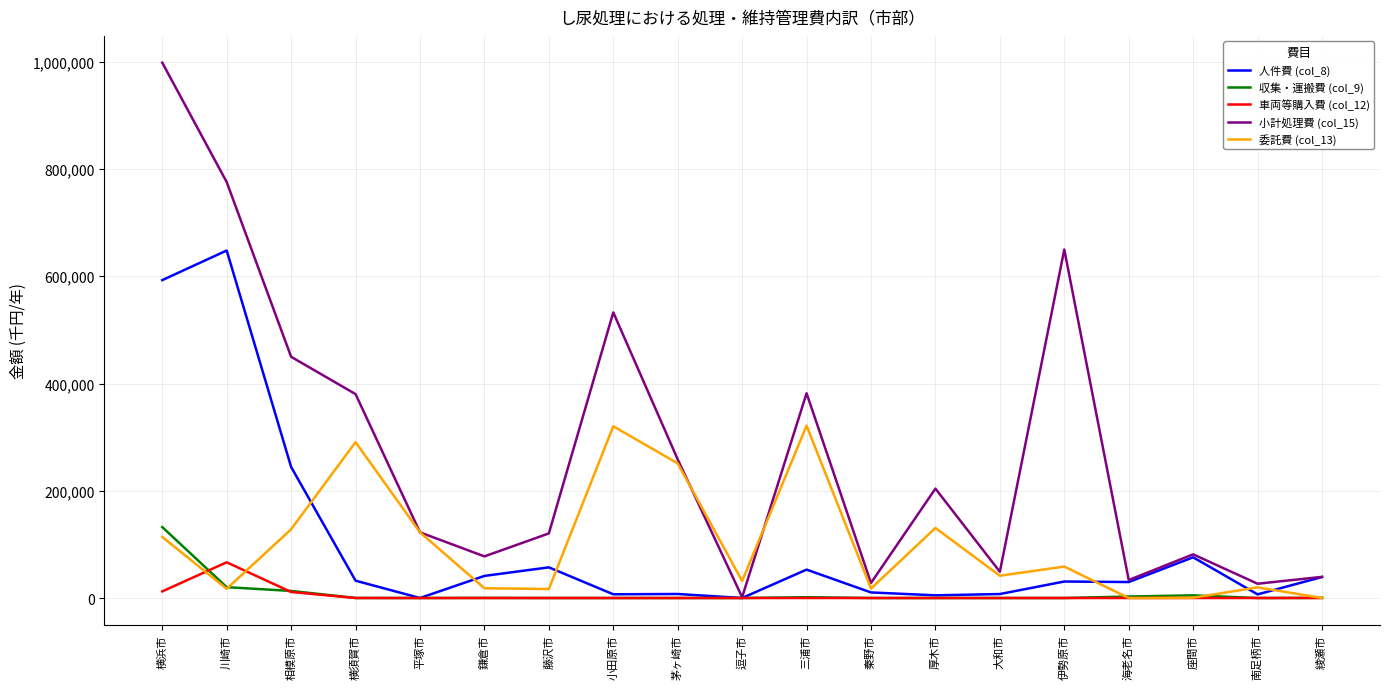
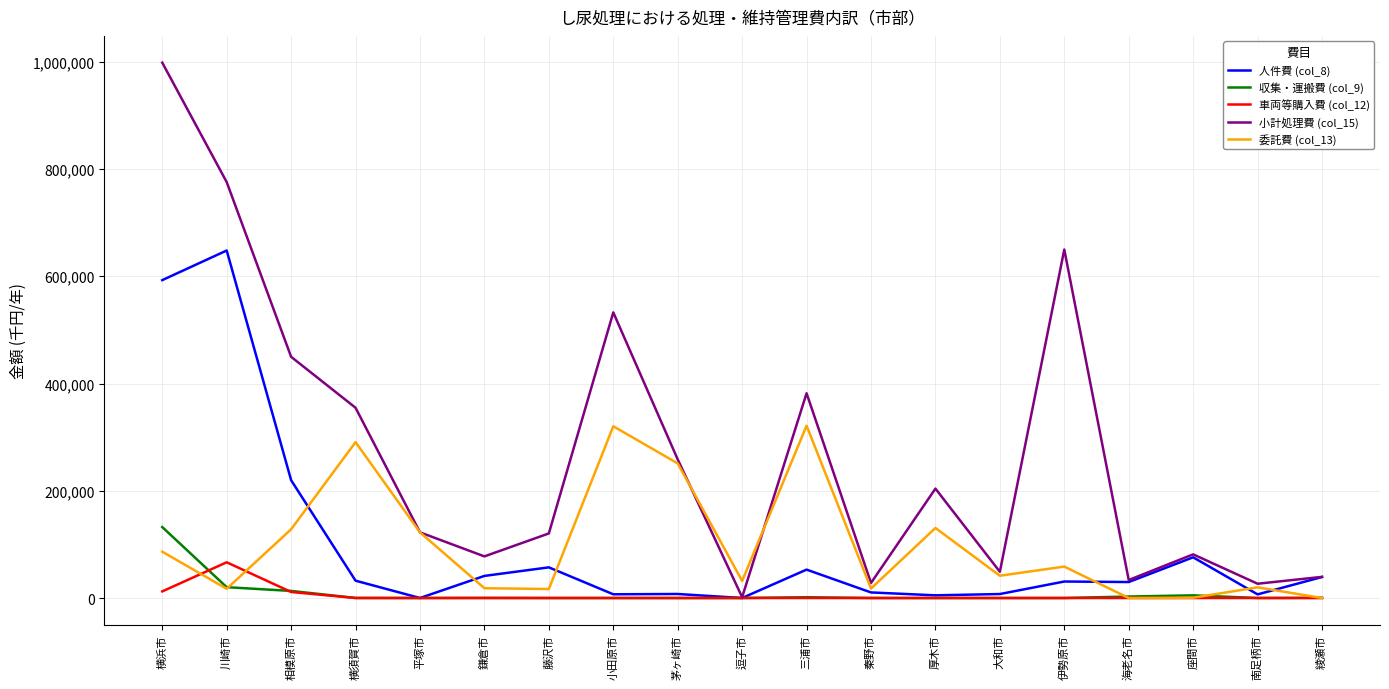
委託費 (col_13), 横浜市: 110,000 -> 90,000
人件費 (col_8), 相模原市: 240,000 -> 220,000
小計処理費 (col_15), 横須賀市: 380,000 -> 350,000
